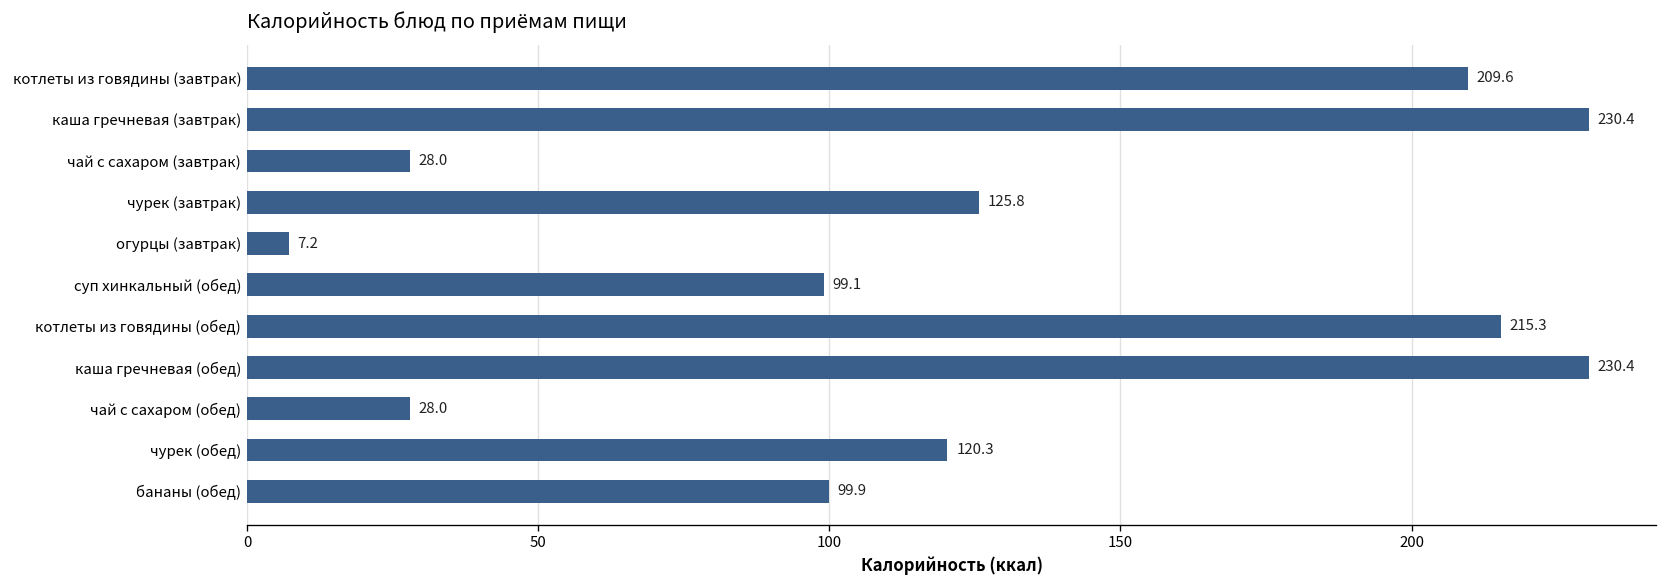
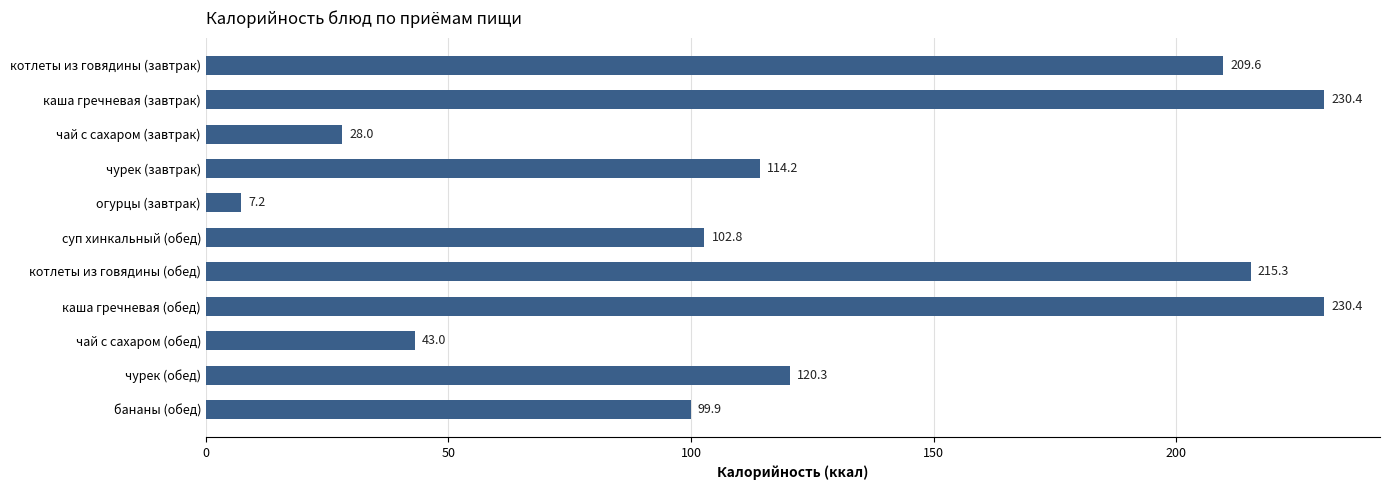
чурек (завтрак): 125.8 -> 114.2
суп хинкальный (обед): 99.1 -> 102.8
чай с сахаром (обед): 28.0 -> 43.0
